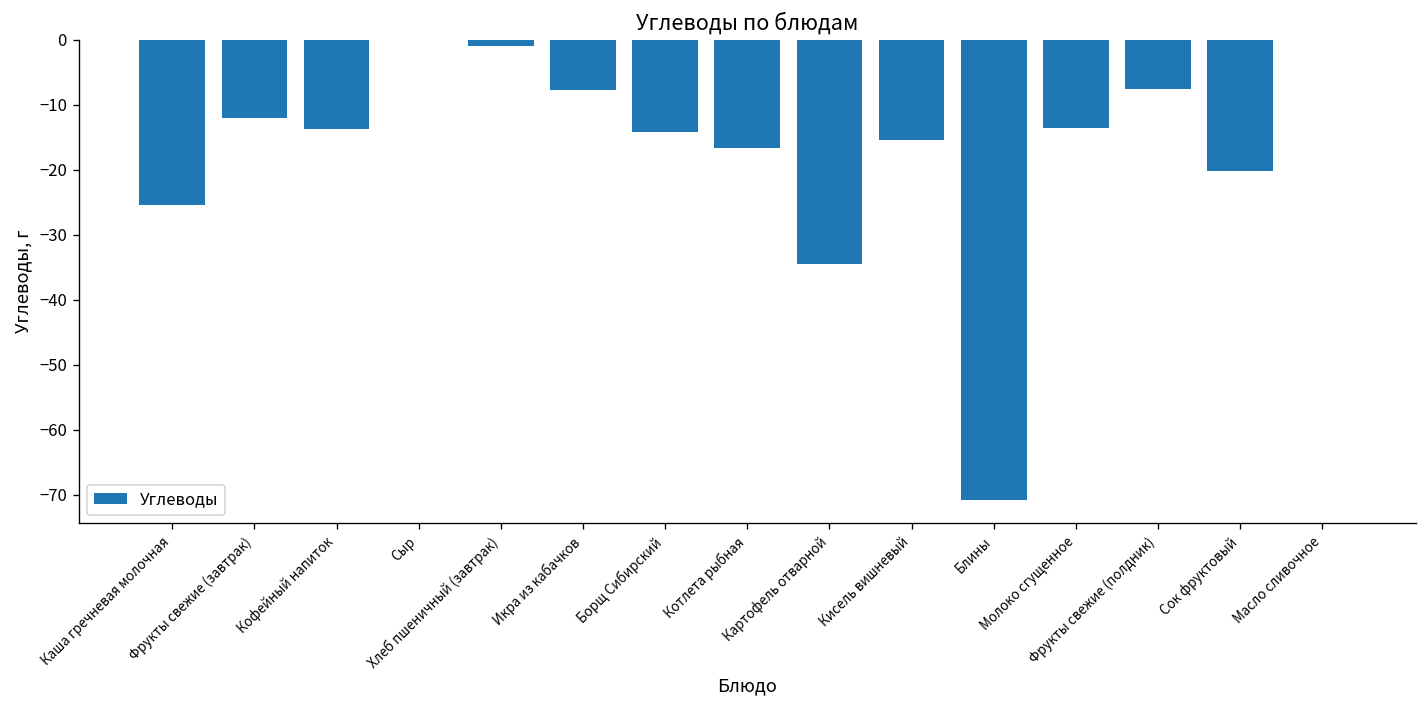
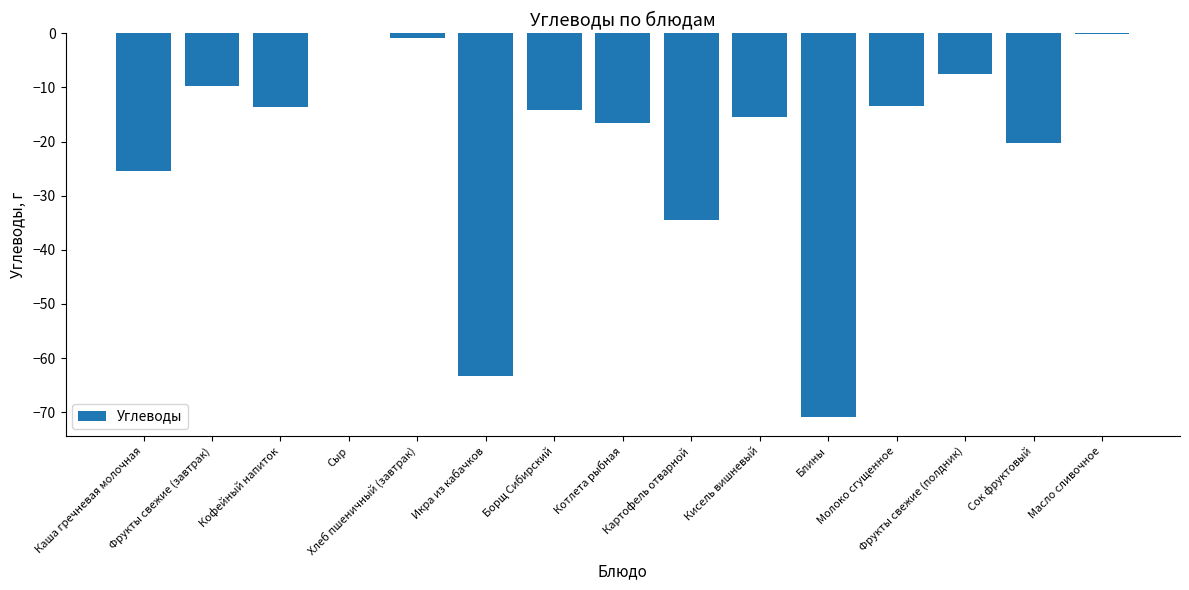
Фрукты свежие (завтрак): -12 -> -10
Икра из кабачков: -8 -> -63
